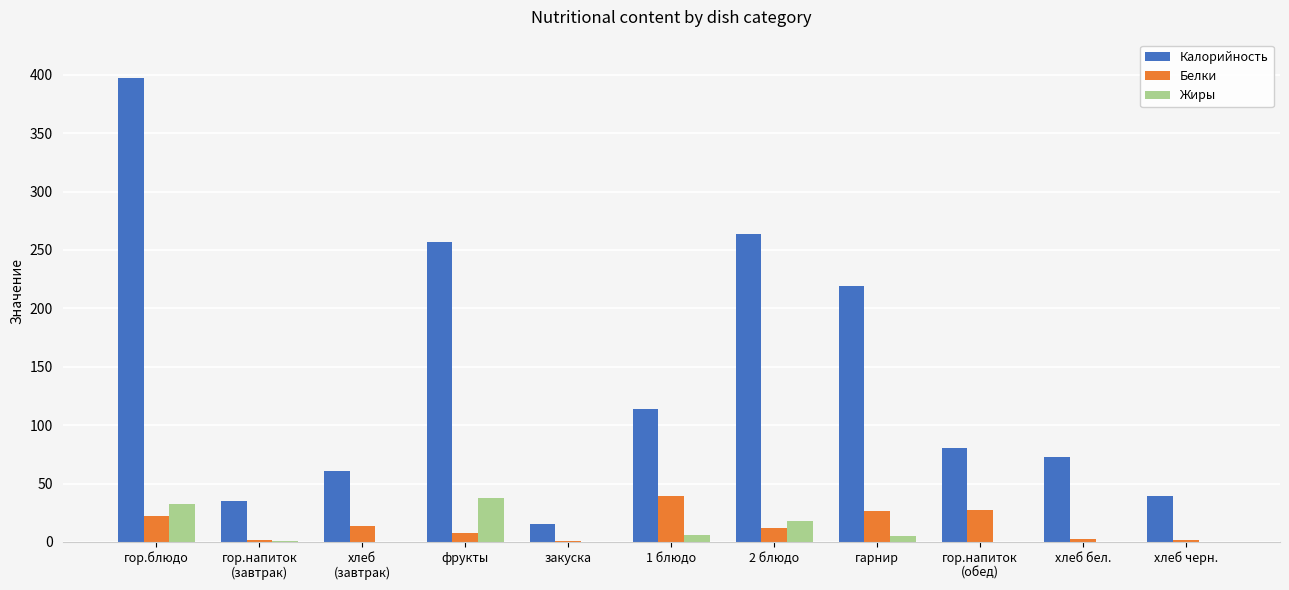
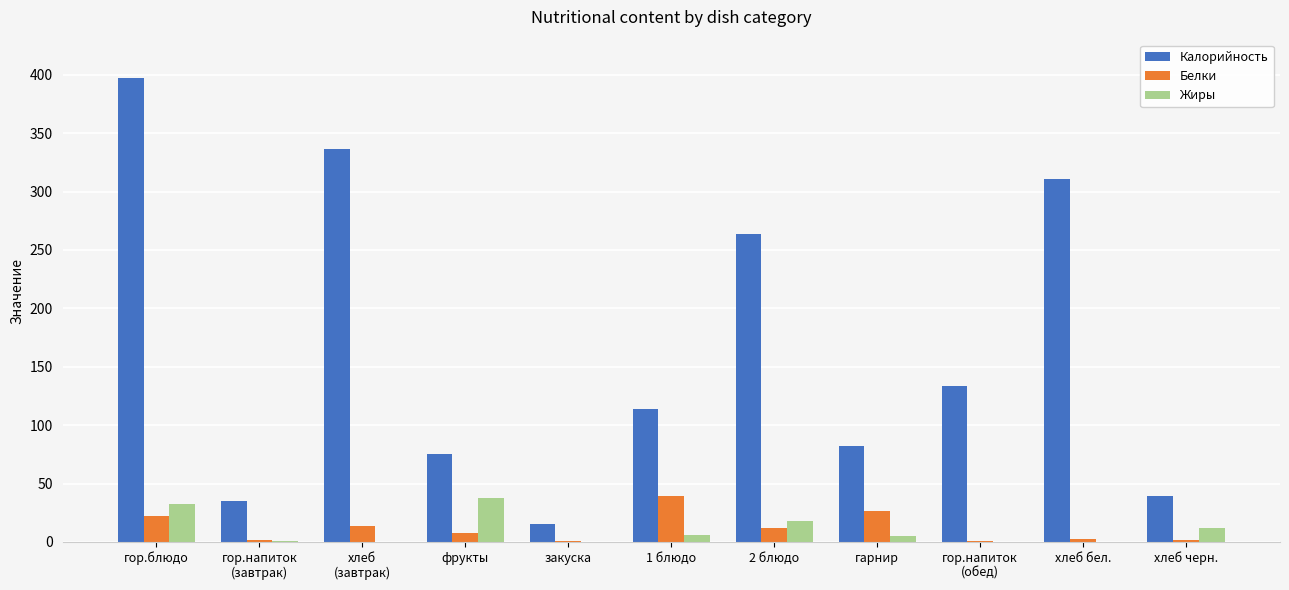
Калорийность, хлеб (завтрак): 61 -> 336
Калорийность, фрукты: 257 -> 75
Калорийность, гарнир: 219 -> 82
Калорийность, гор.напиток (обед): 80 -> 134
Белки, гор.напиток (обед): 27 -> 1
Калорийность, хлеб бел.: 73 -> 310
Жиры, хлеб черн.: 0 -> 12
